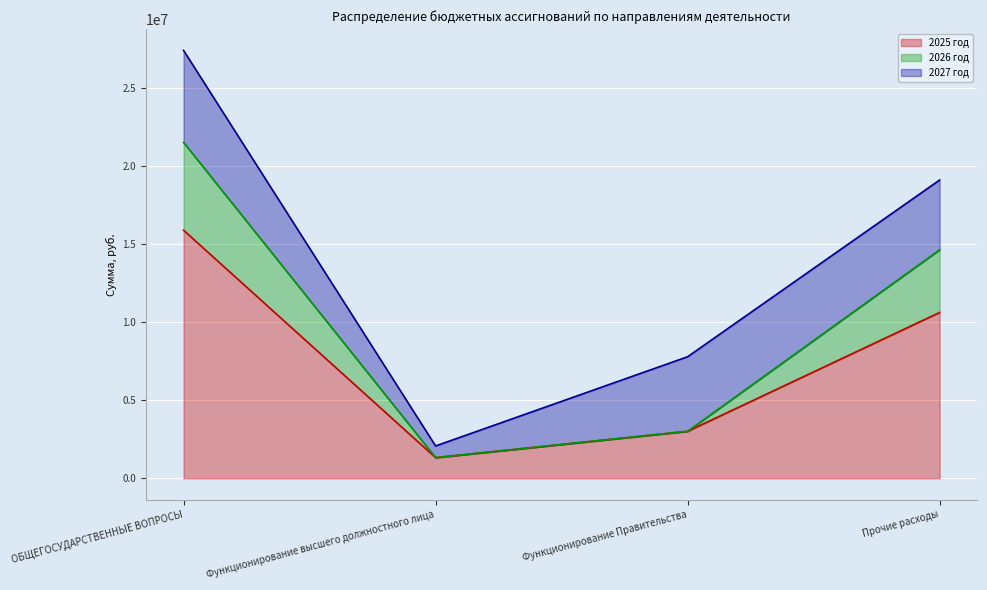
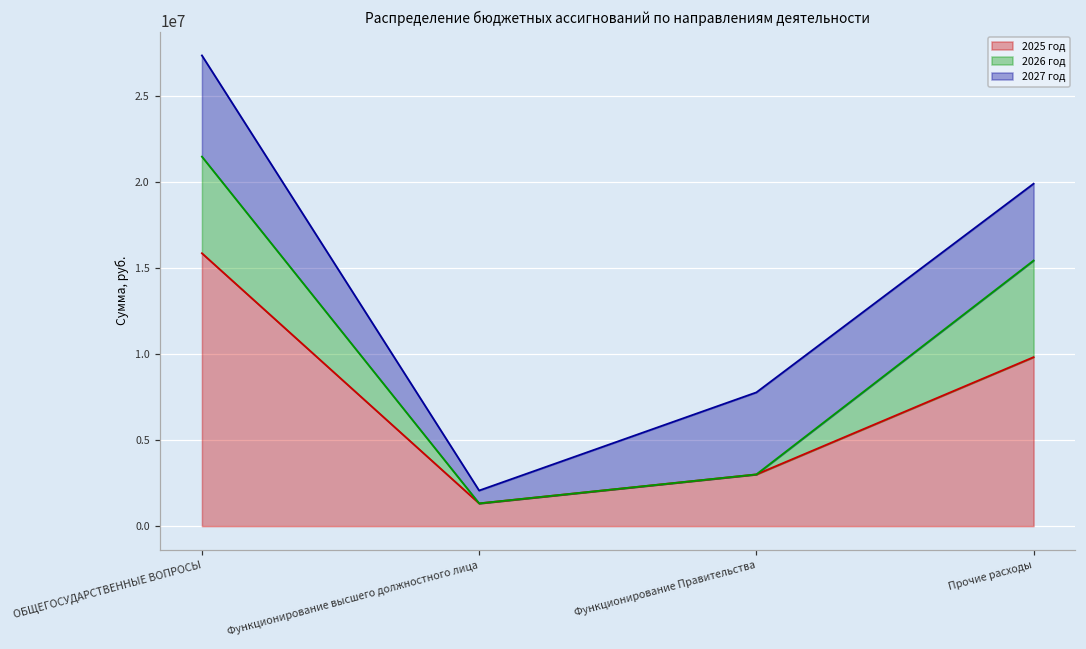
2025 год, Прочие расходы: 10600000 -> 9800000
2026 год, Прочие расходы: 4000000 -> 5600000
